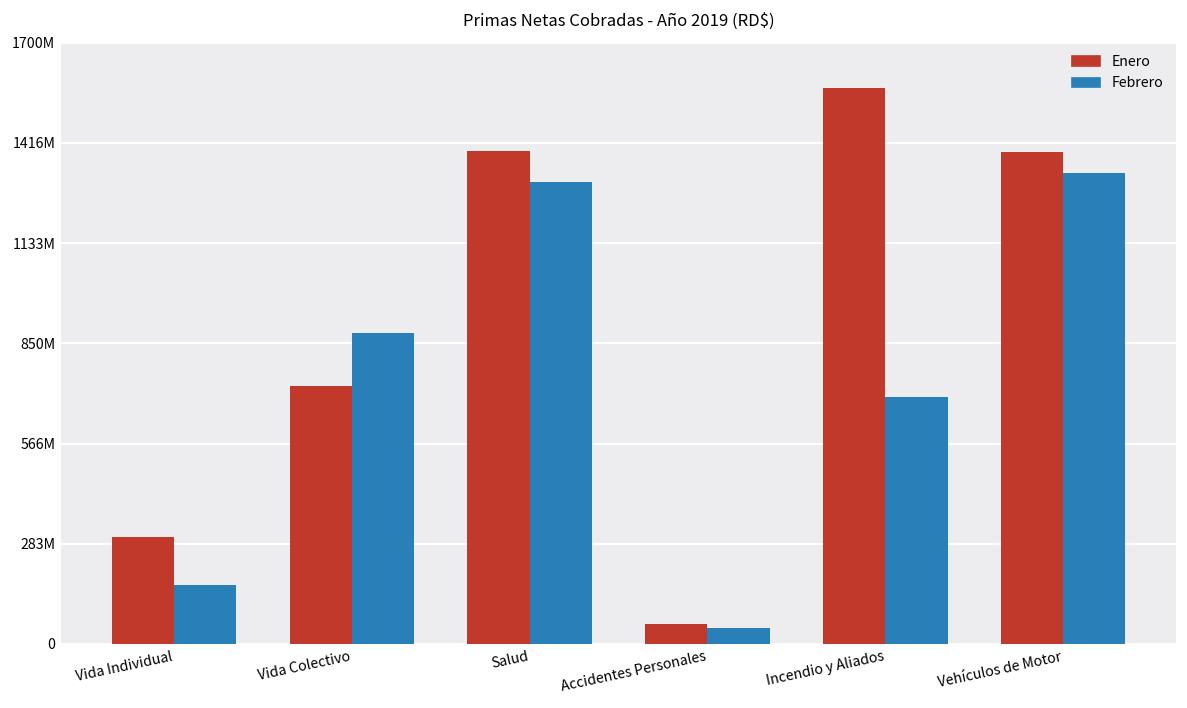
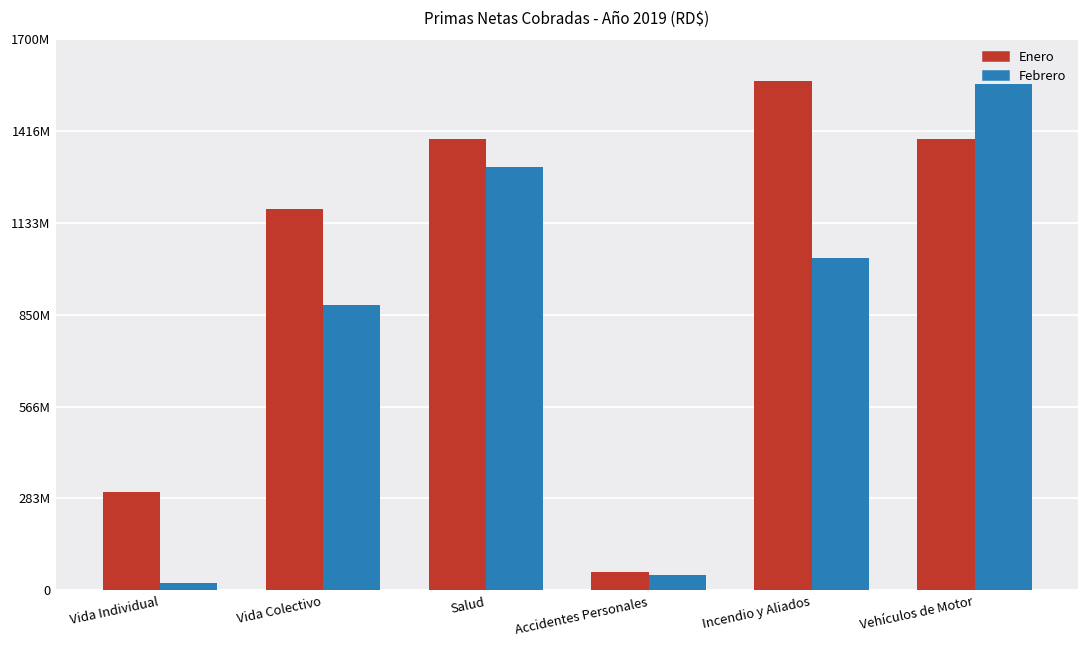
Febrero, Vida Individual: 170000000 -> 20000000
Enero, Vida Colectivo: 730000000 -> 1180000000
Febrero, Incendio y Aliados: 700000000 -> 1030000000
Febrero, Vehículos de Motor: 1330000000 -> 1560000000
